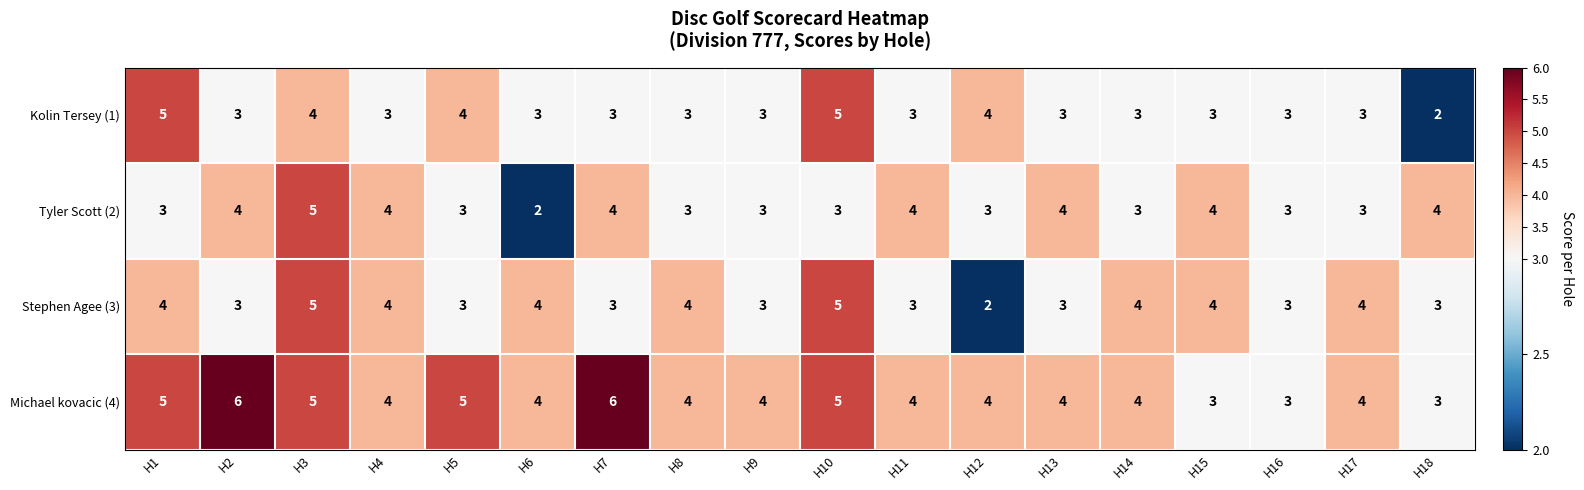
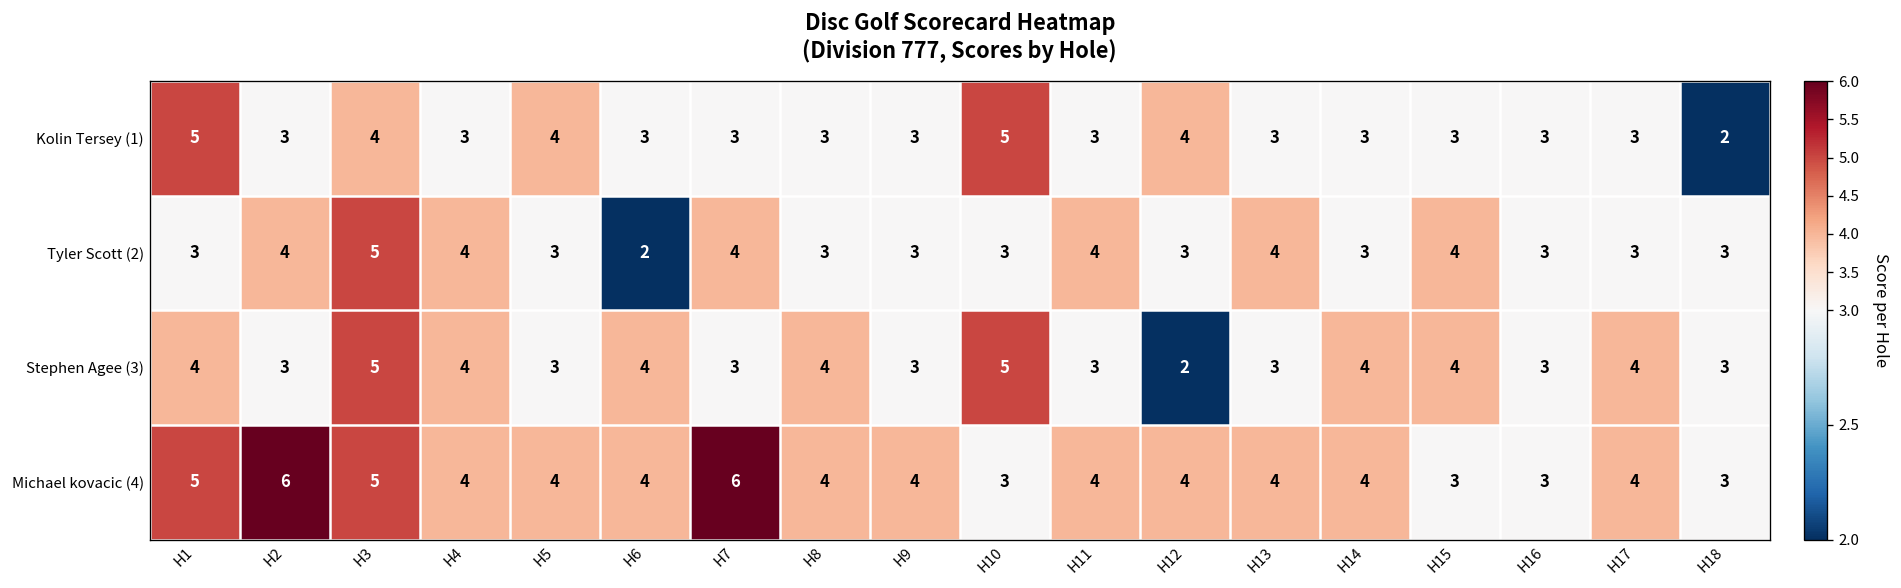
Tyler Scott (2), H18: 4 -> 3
Michael kovacic (4), H5: 5 -> 4
Michael kovacic (4), H10: 5 -> 3
